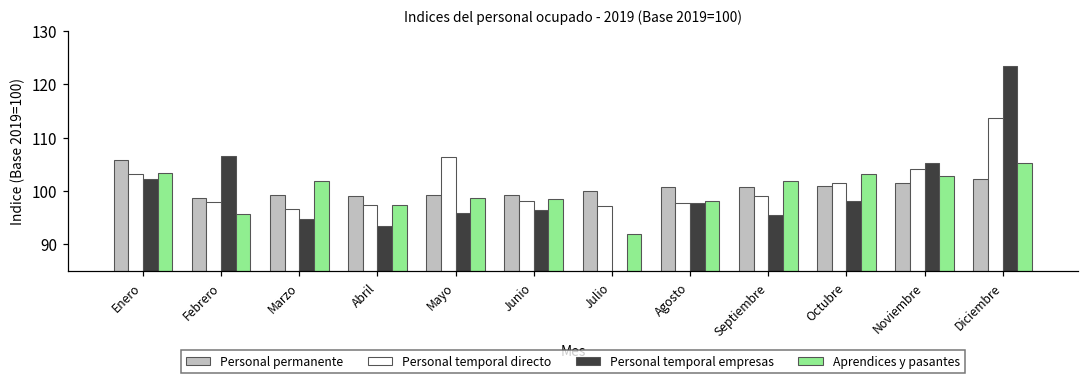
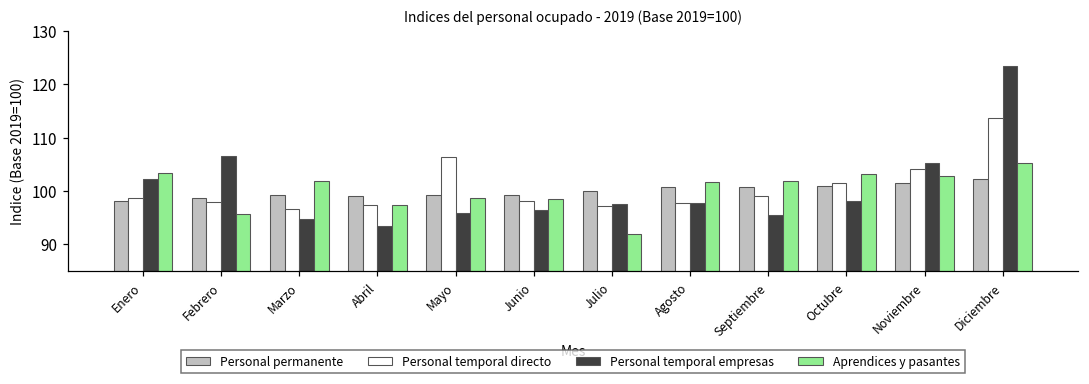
Personal permanente, Enero: 106 -> 98
Personal temporal directo, Enero: 103 -> 99
Personal temporal empresas, Julio: 85 -> 98
Aprendices y pasantes, Agosto: 98 -> 102
